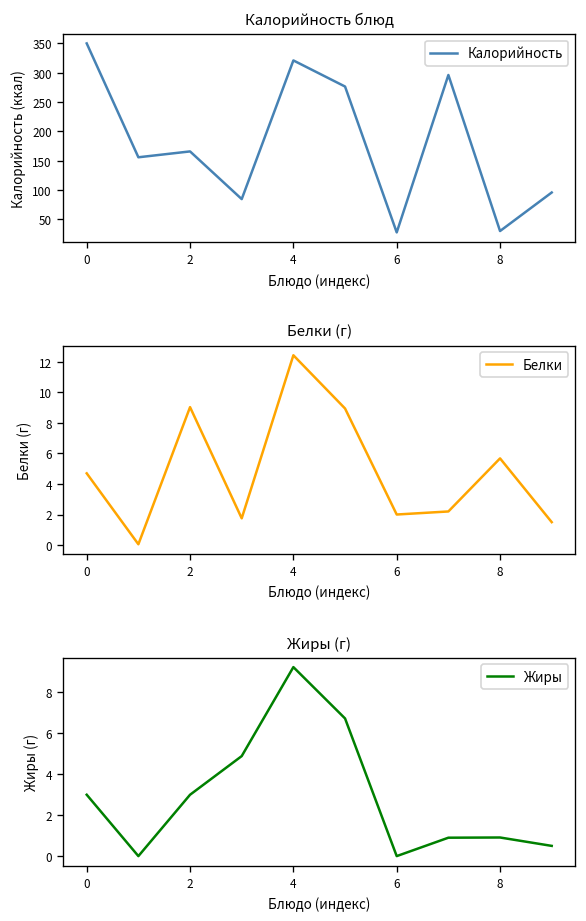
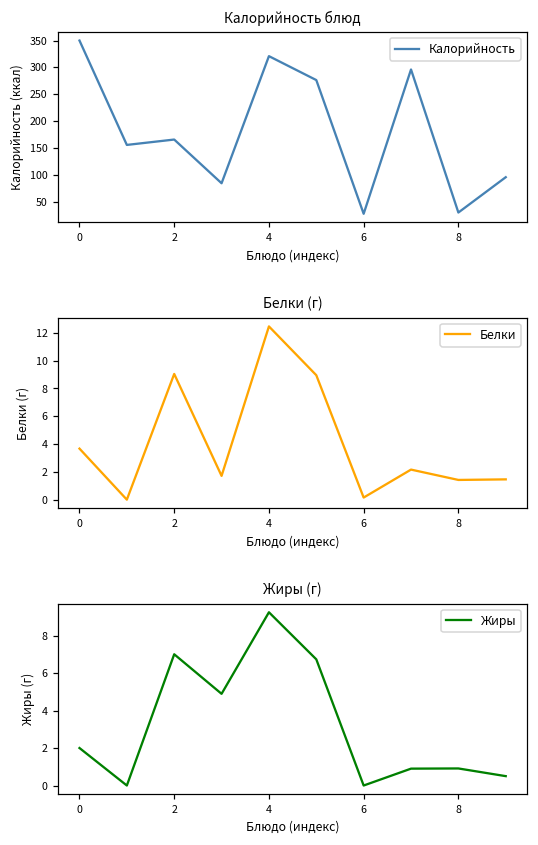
Белки (г), 0: 4.7 -> 3.7
Белки (г), 6: 2.0 -> 0.2
Белки (г), 8: 5.7 -> 1.5
Жиры (г), 0: 3 -> 2
Жиры (г), 2: 3 -> 7
